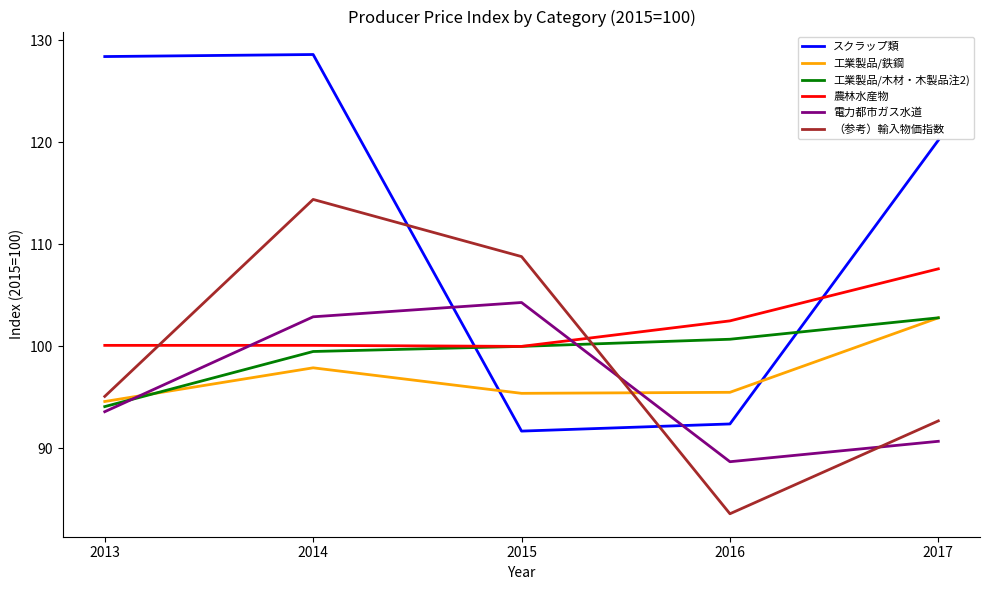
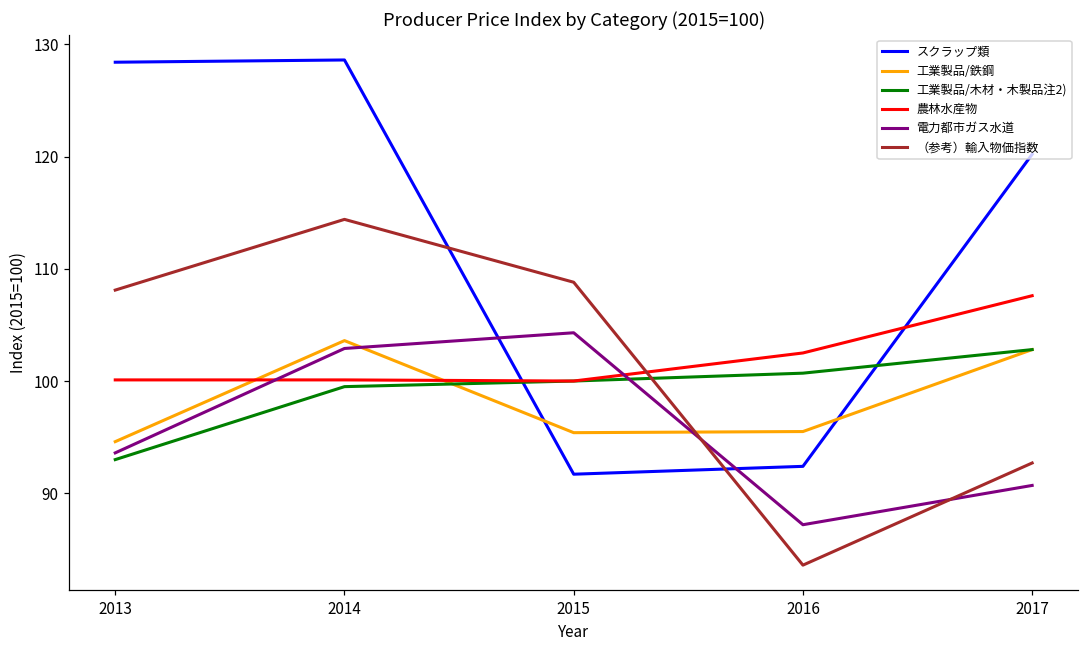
工業製品/木材・木製品注2), 2013: 94.1 -> 93.0
（参考）輸入物価指数, 2013: 95.1 -> 108.1
工業製品/鉄鋼, 2014: 97.9 -> 103.6
電力都市ガス水道, 2016: 88.7 -> 87.2
